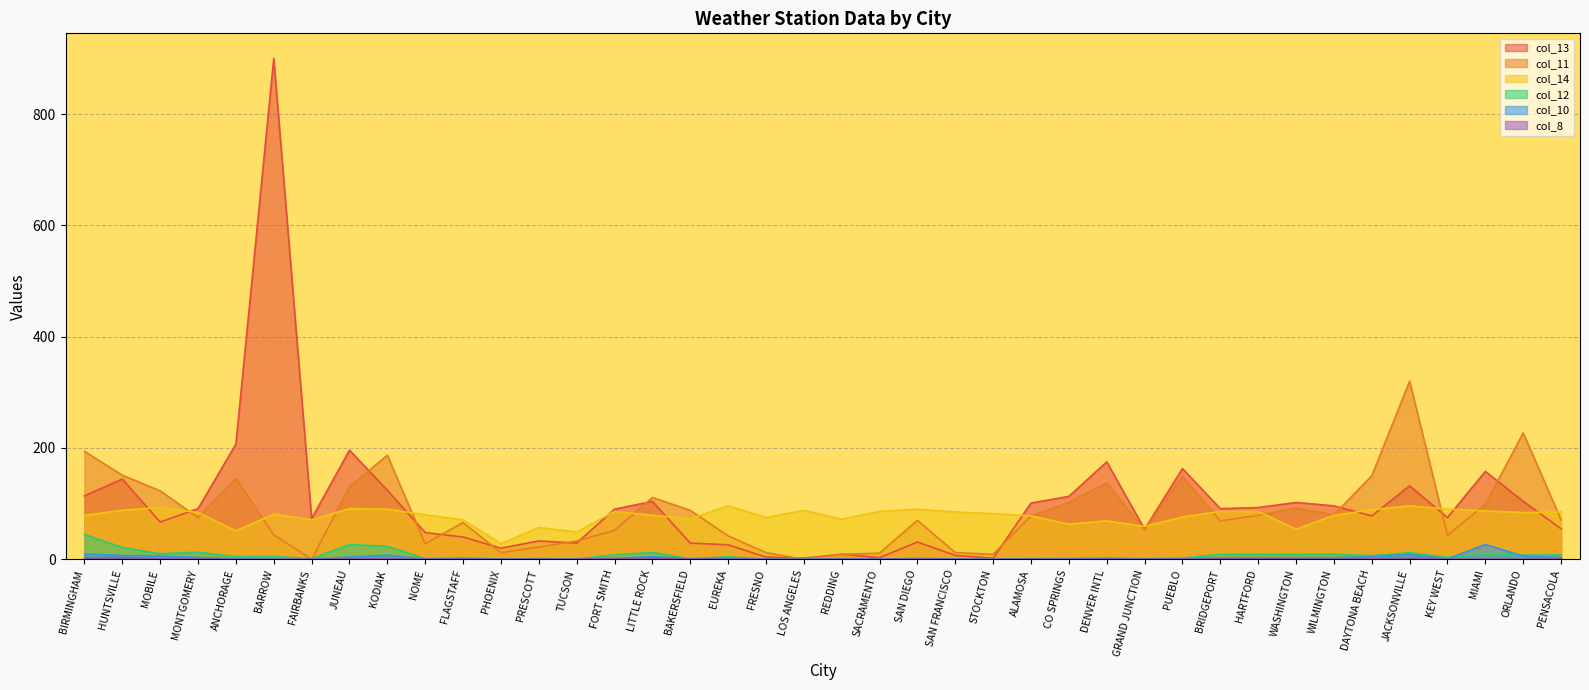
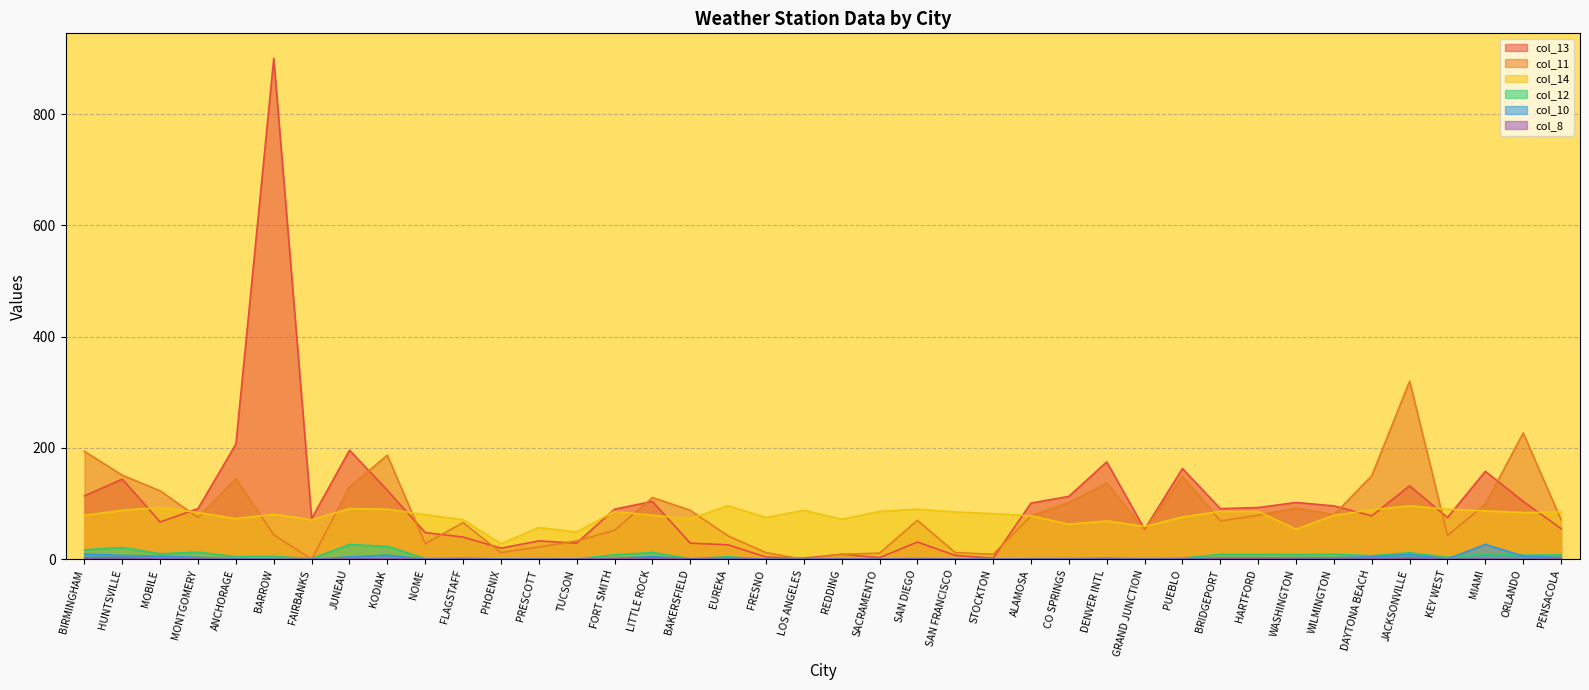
col_12, BIRMINGHAM: 40 -> 20
col_14, ANCHORAGE: 50 -> 70
